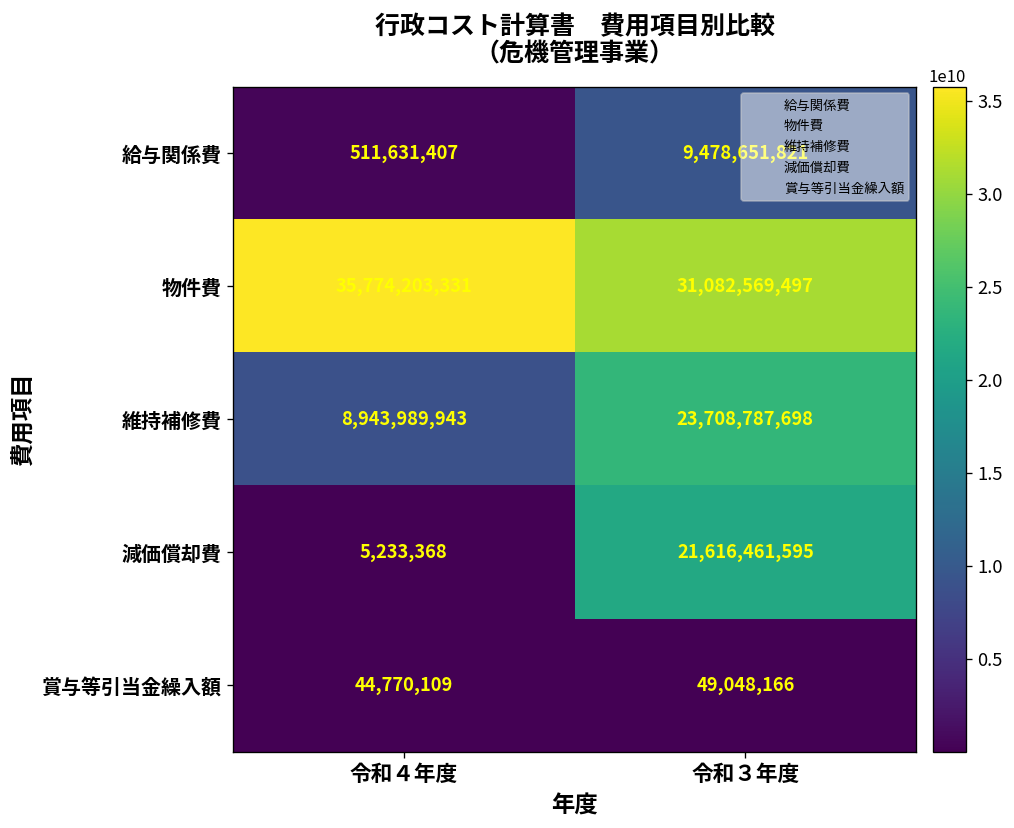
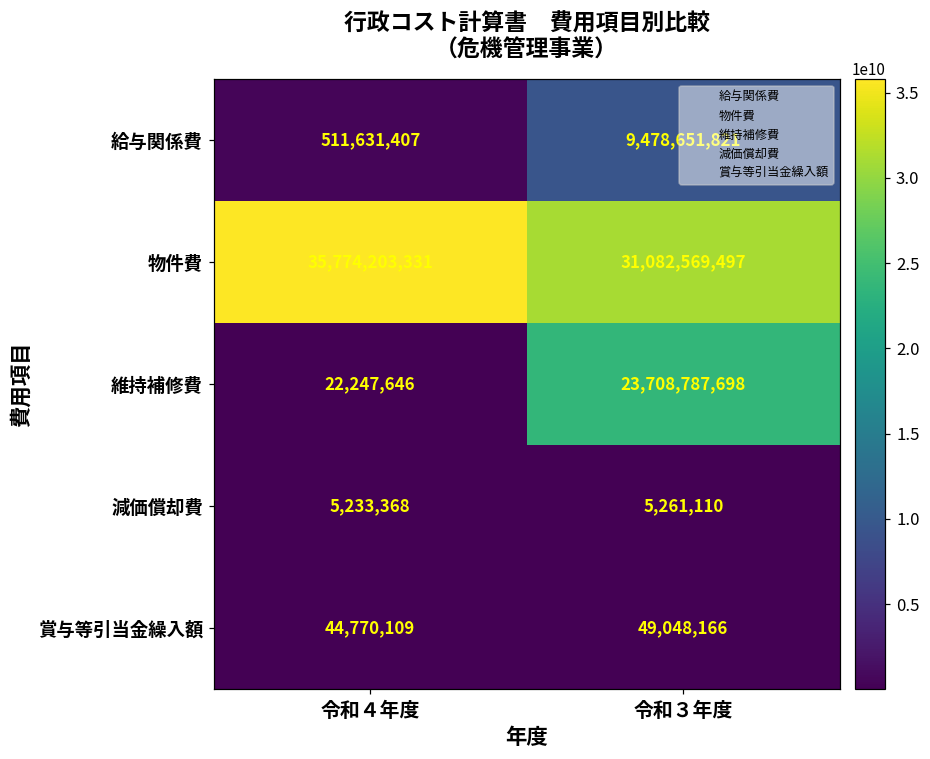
維持補修費, 令和４年度: 8,943,989,943 -> 22,247,646
減価償却費, 令和３年度: 21,616,461,595 -> 5,261,110
